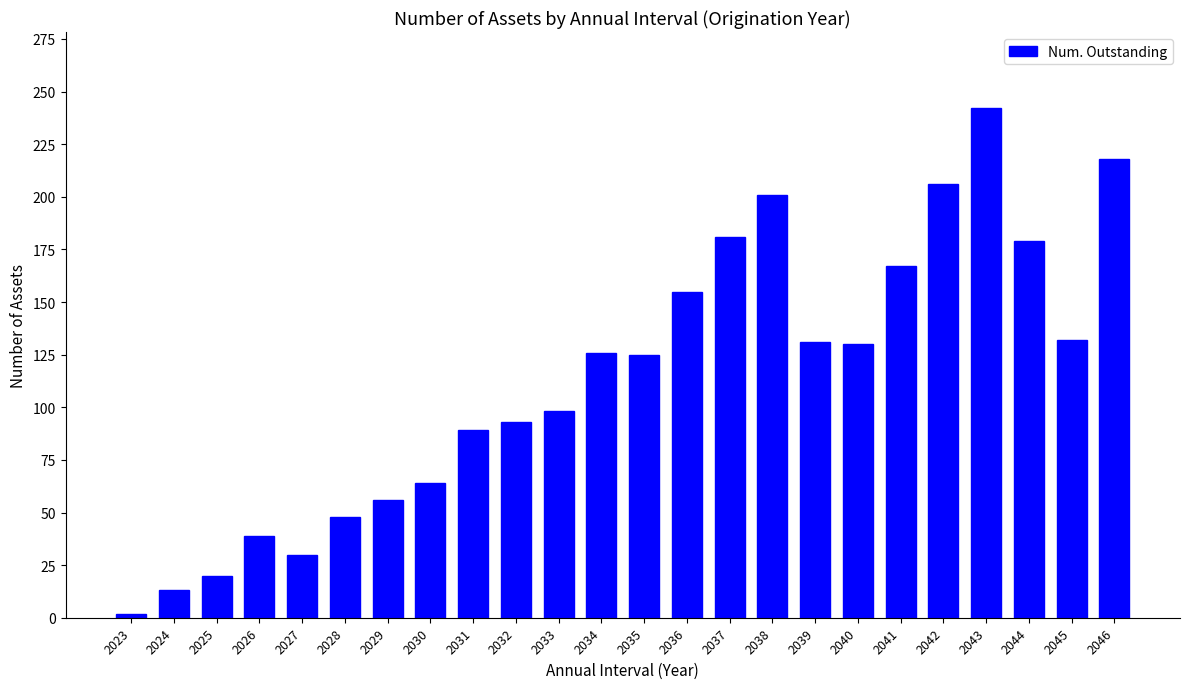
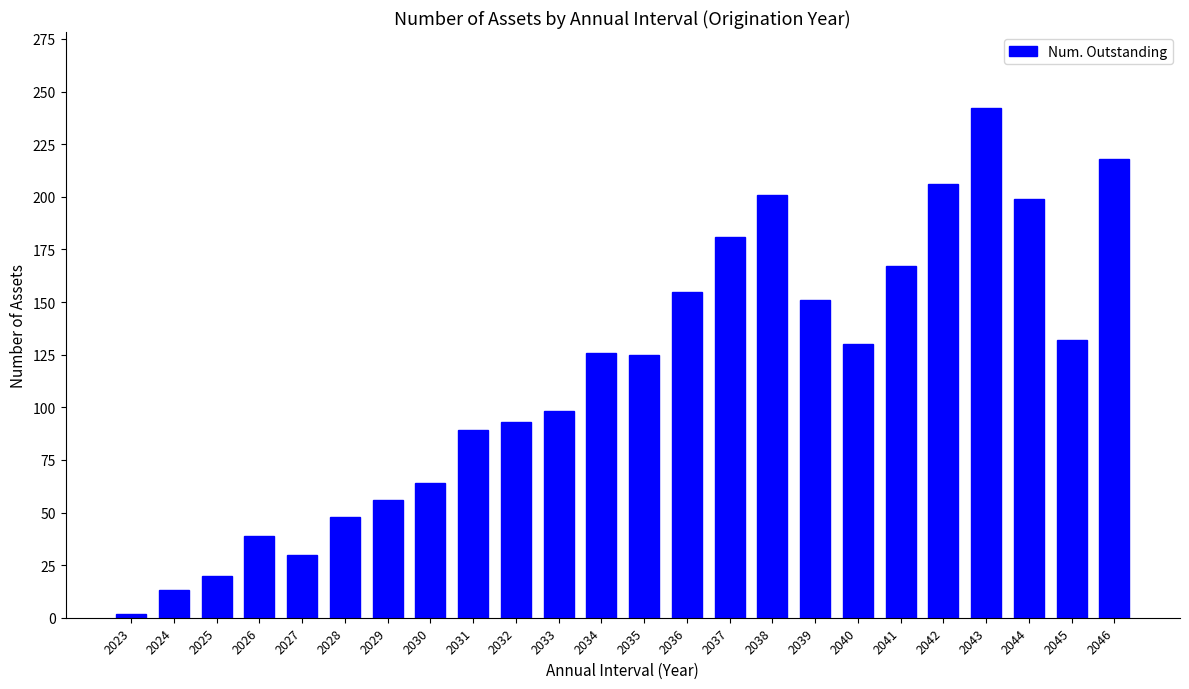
2039: 131 -> 151
2044: 179 -> 199
